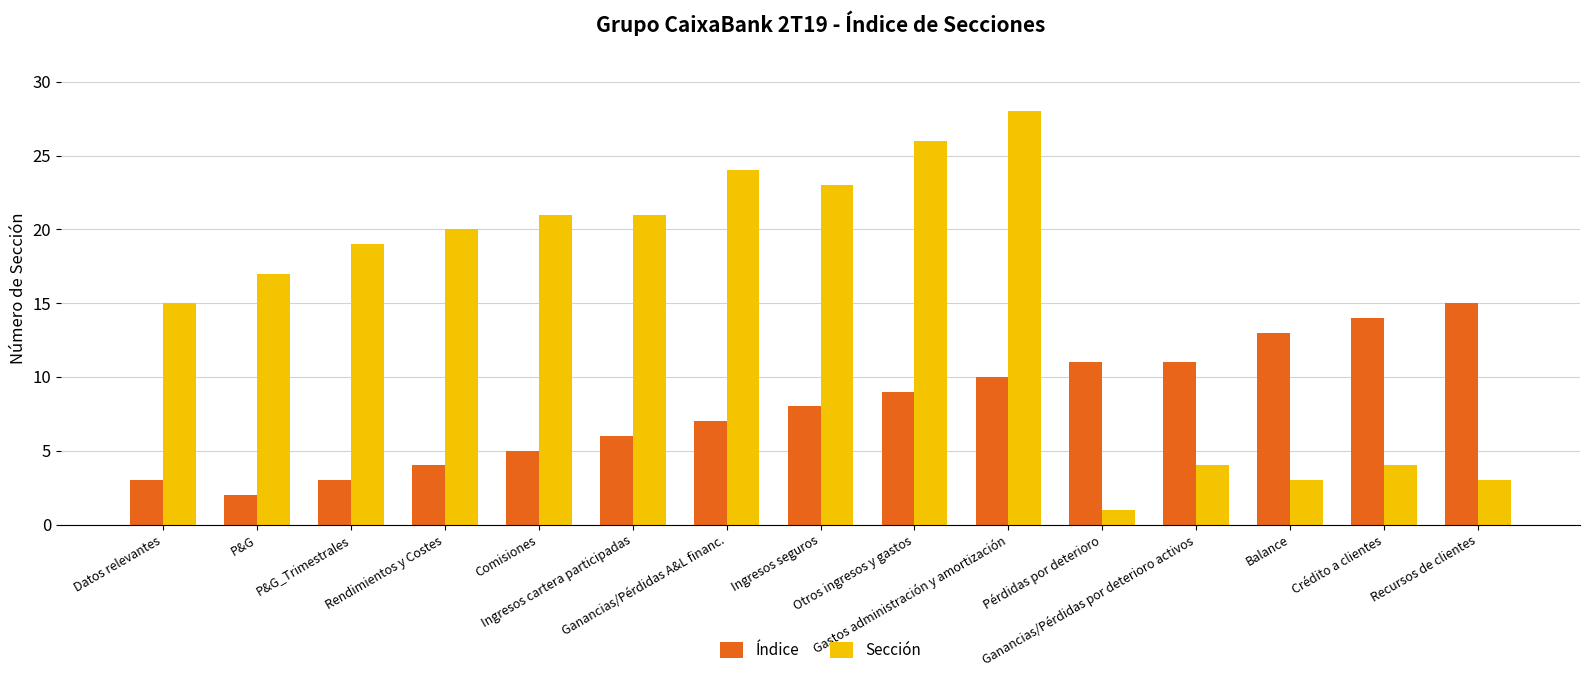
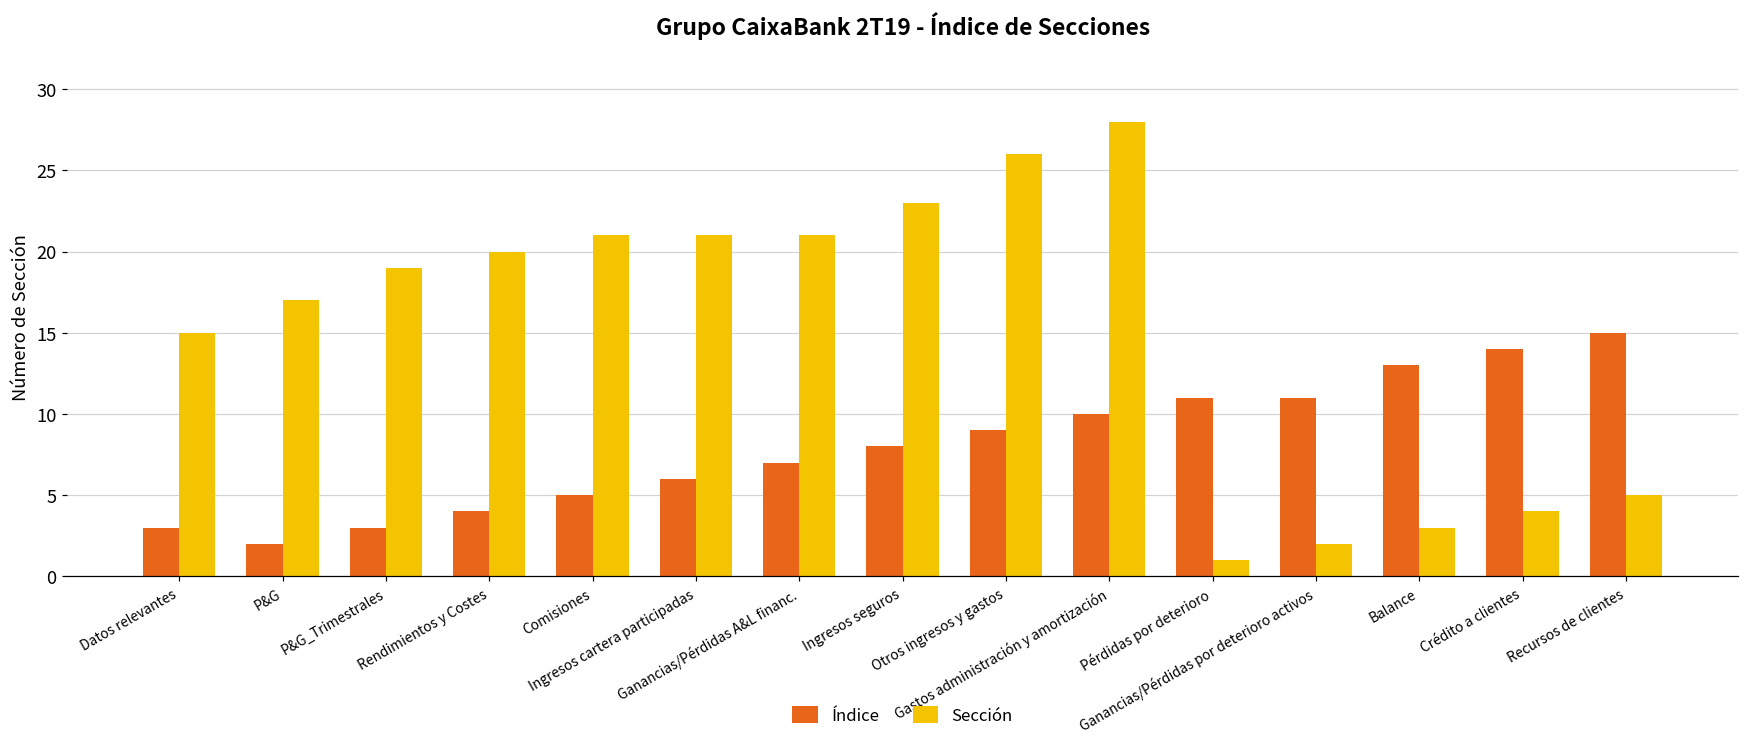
Sección, Ganancias/Pérdidas A&L financ.: 24 -> 21
Sección, Ganancias/Pérdidas por deterioro activos: 4 -> 2
Sección, Recursos de clientes: 3 -> 5
